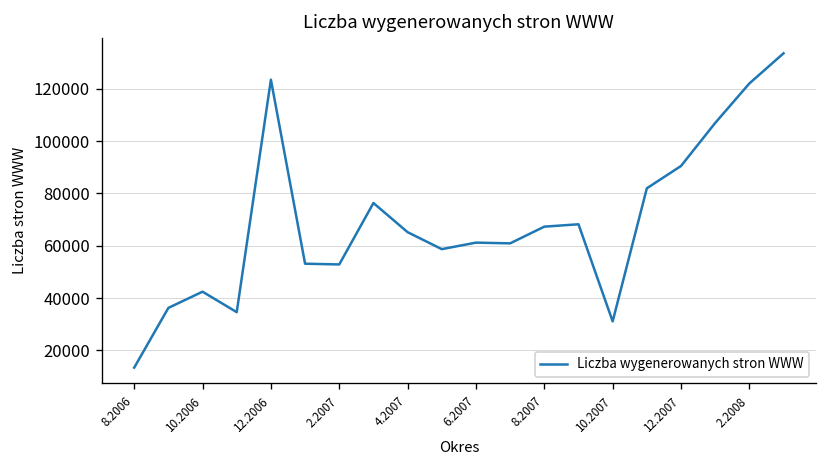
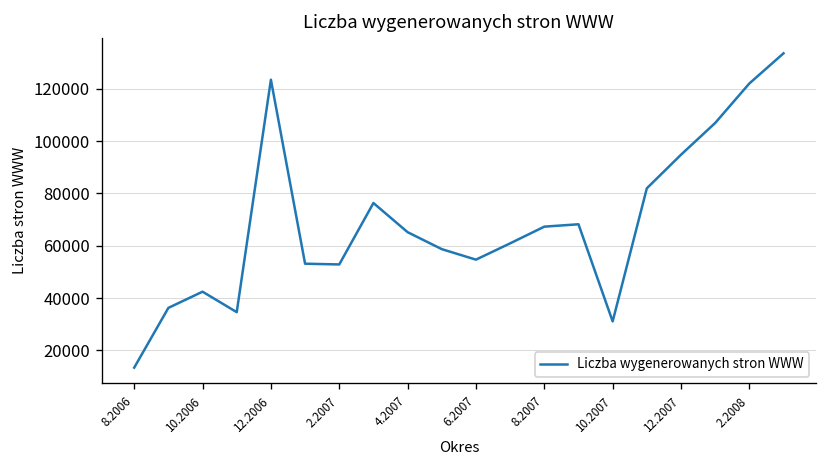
6.2007: 61000 -> 55000
12.2007: 91000 -> 95000
